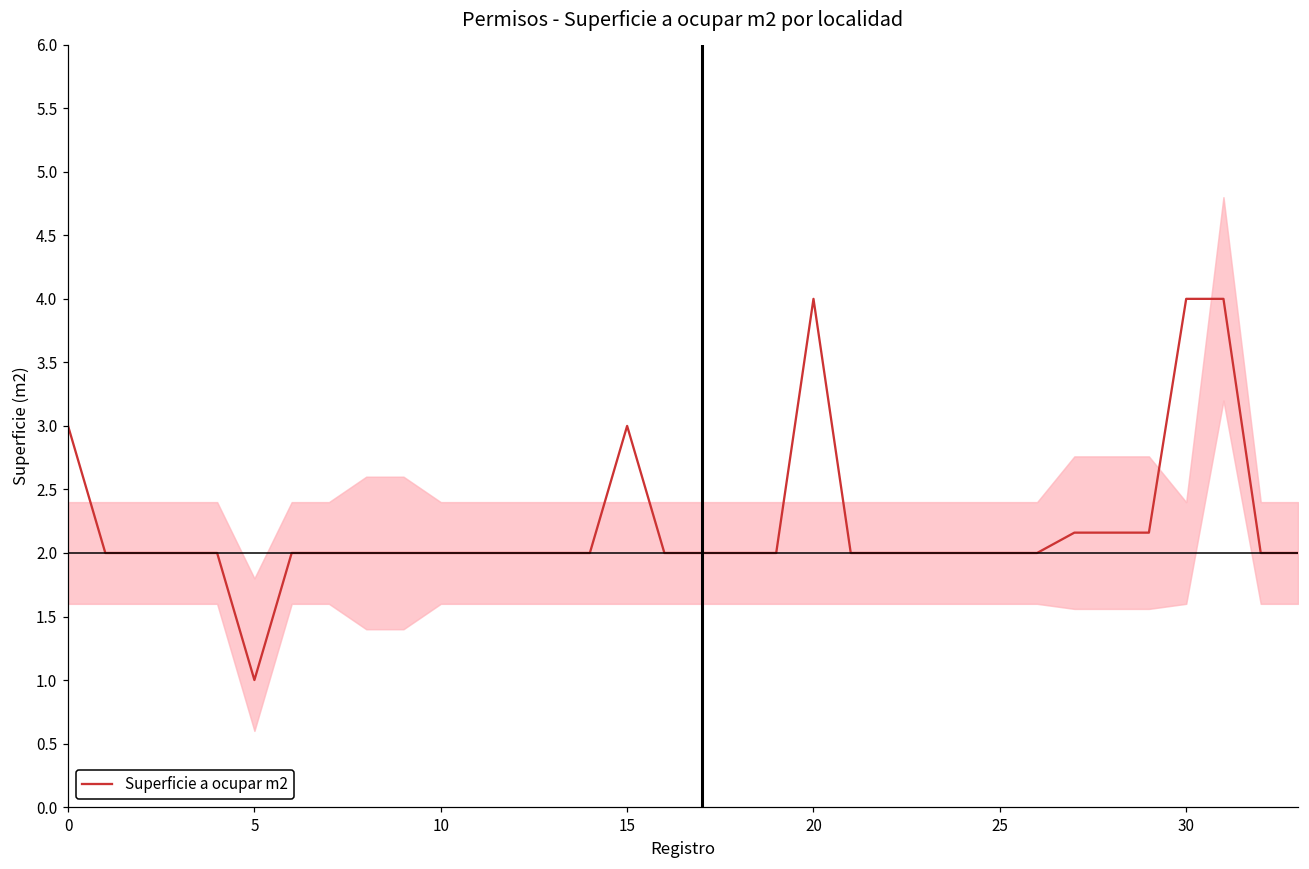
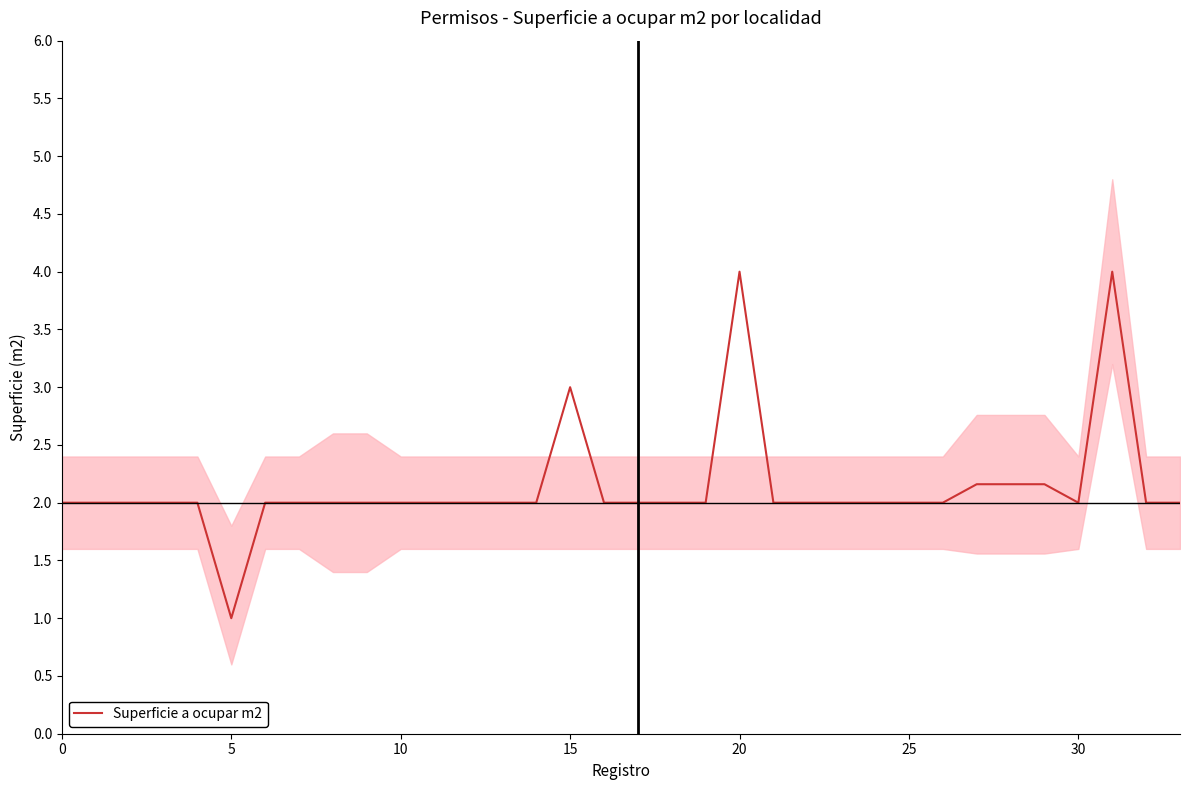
Superficie a ocupar m2, 0: 3 -> 2
Superficie a ocupar m2, 30: 4 -> 2
